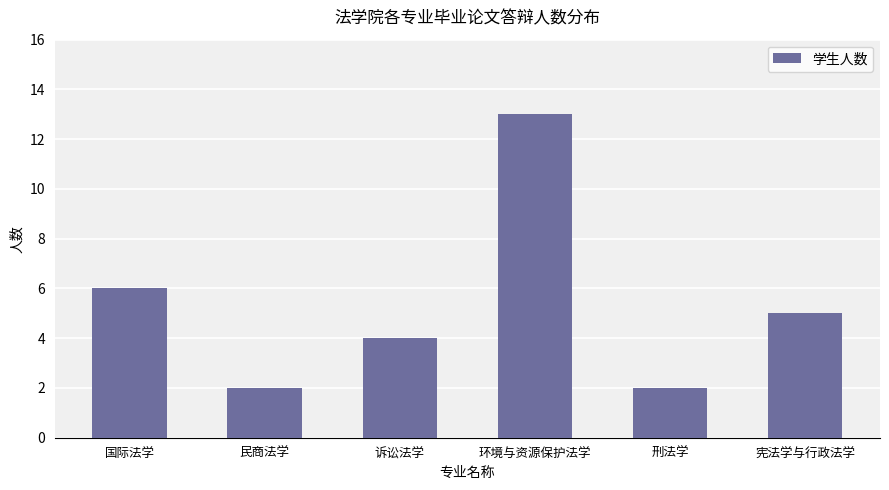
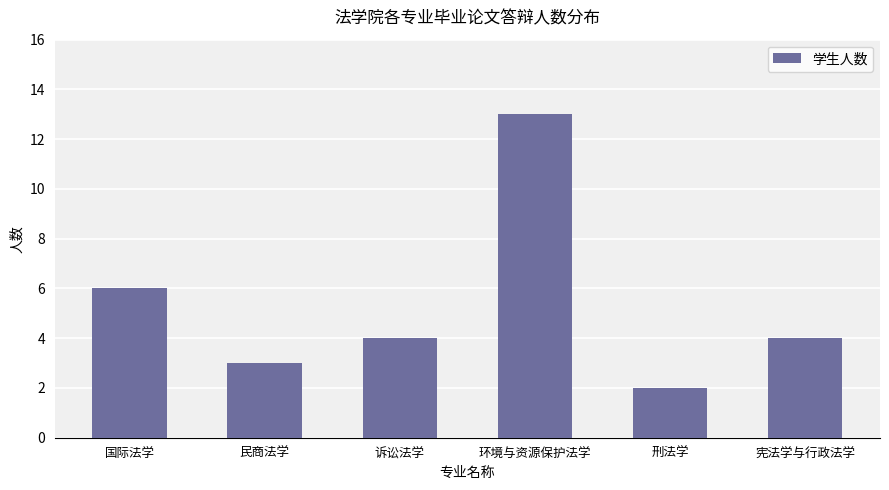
民商法学: 2 -> 3
宪法学与行政法学: 5 -> 4
